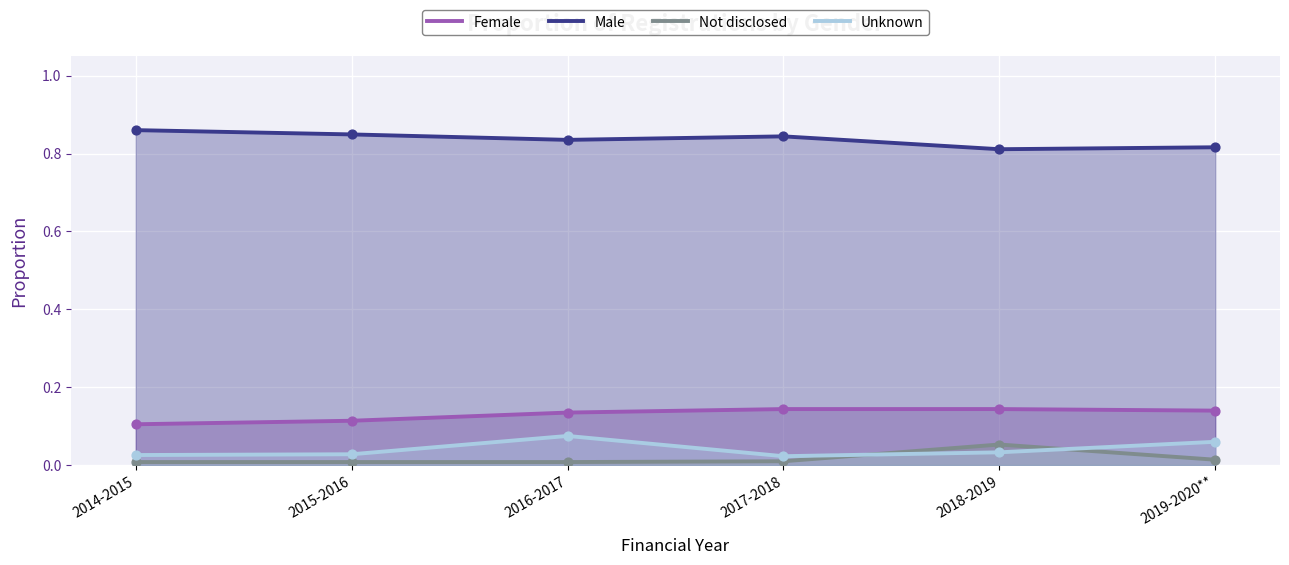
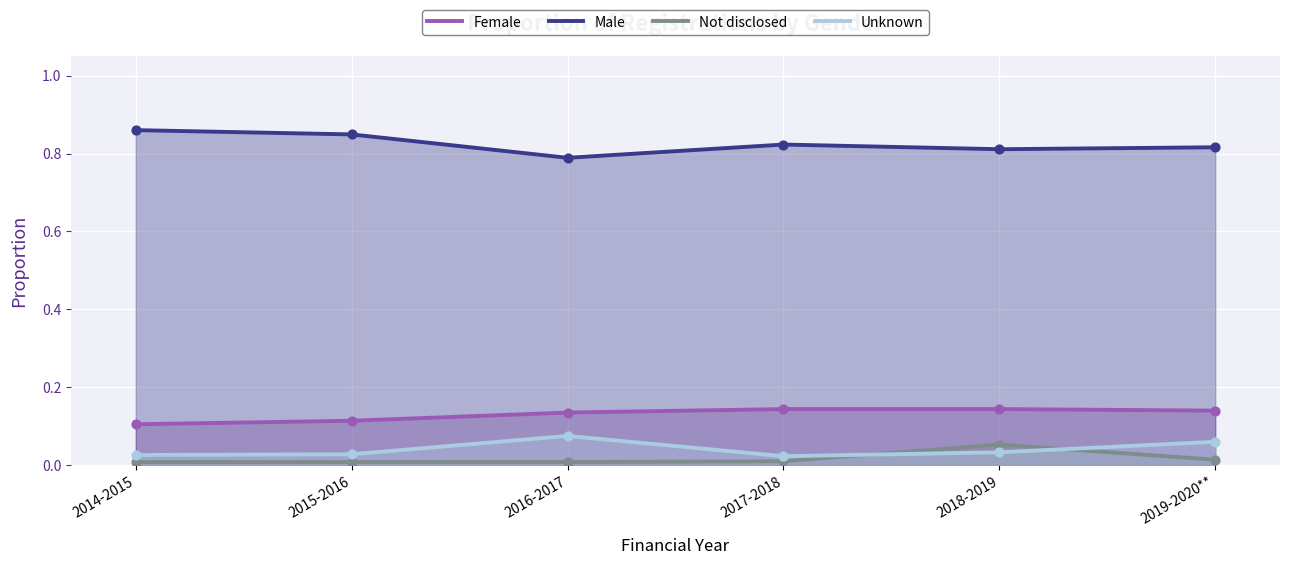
Male, 2016-2017: 0.84 -> 0.79
Male, 2017-2018: 0.84 -> 0.82
